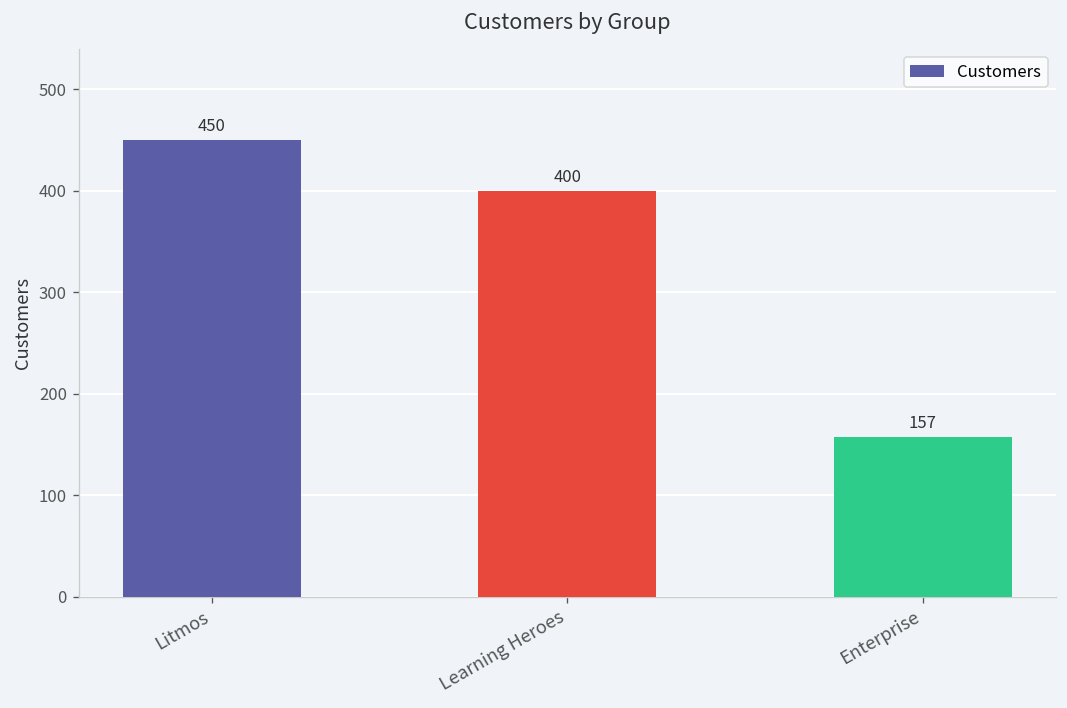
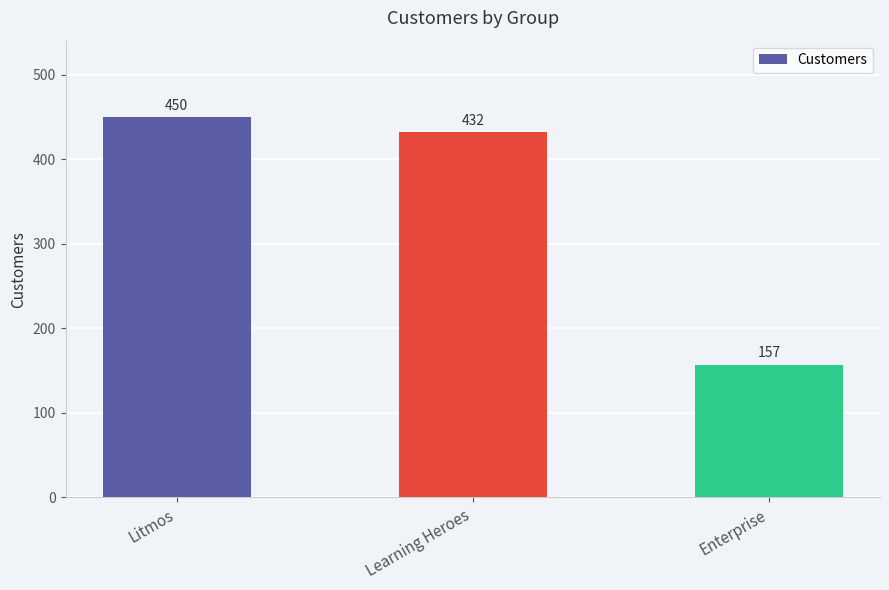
Learning Heroes: 400 -> 432
